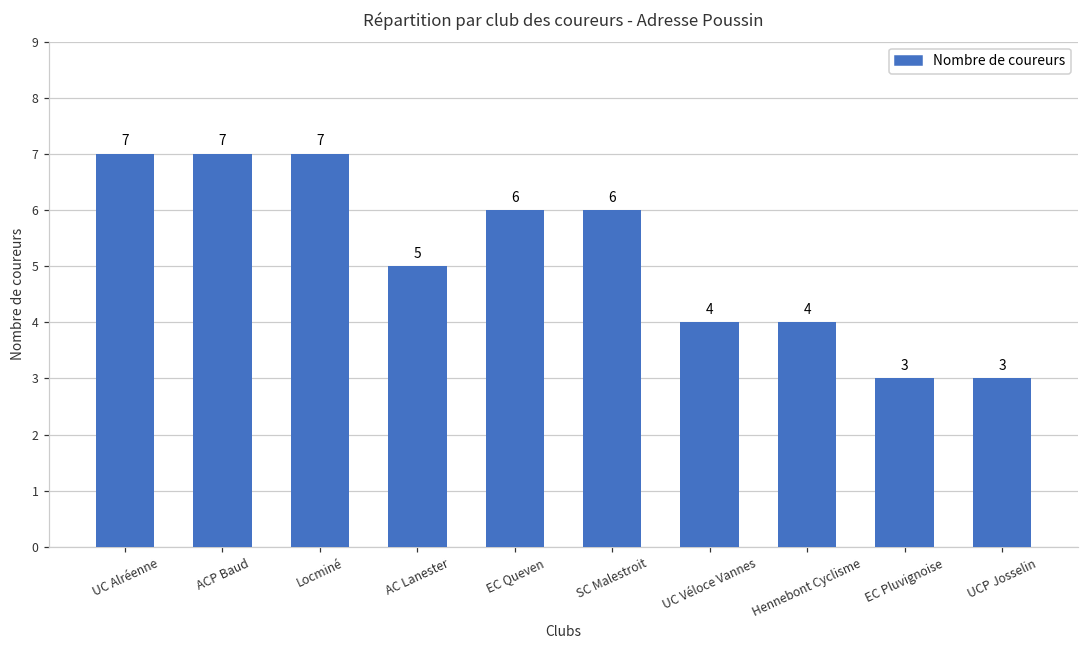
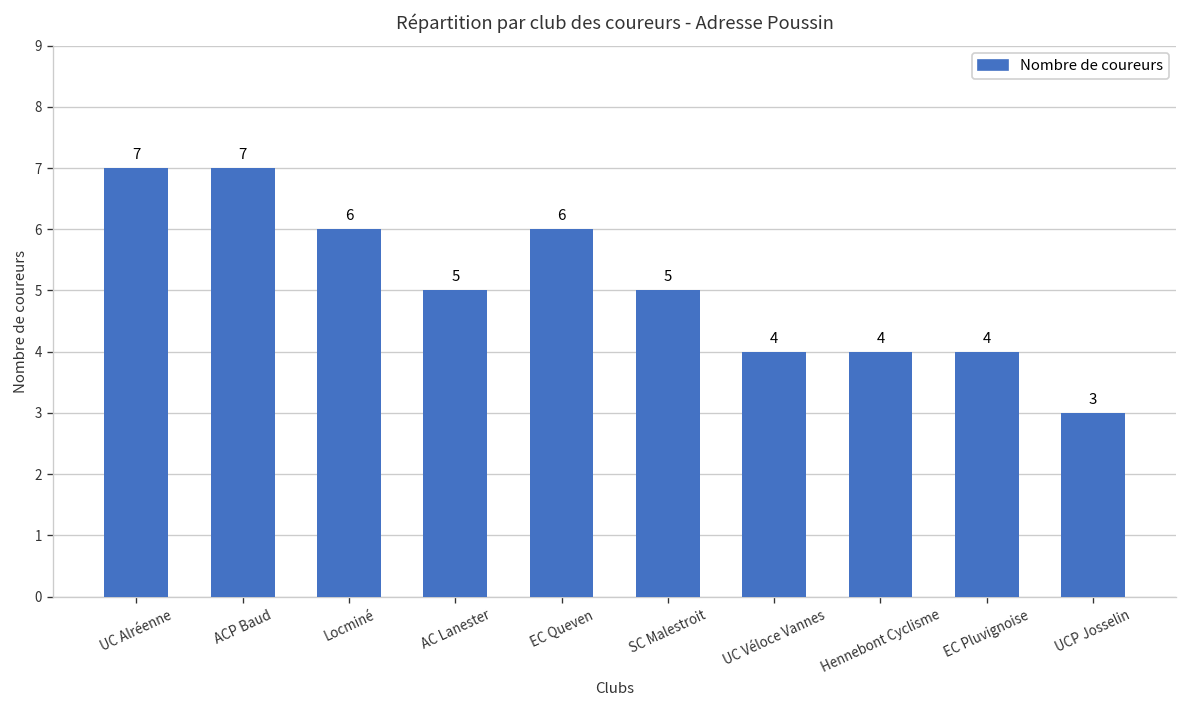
Locminé: 7 -> 6
SC Malestroit: 6 -> 5
EC Pluvignoise: 3 -> 4
